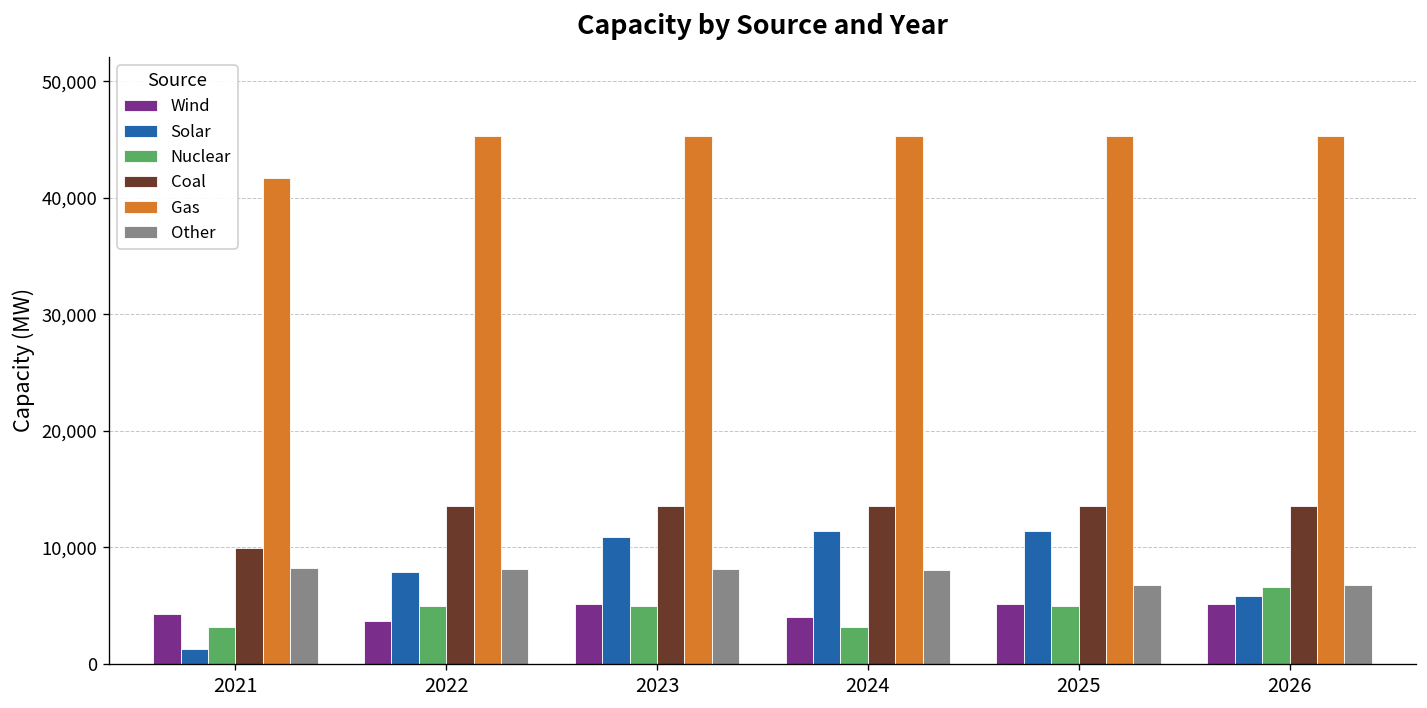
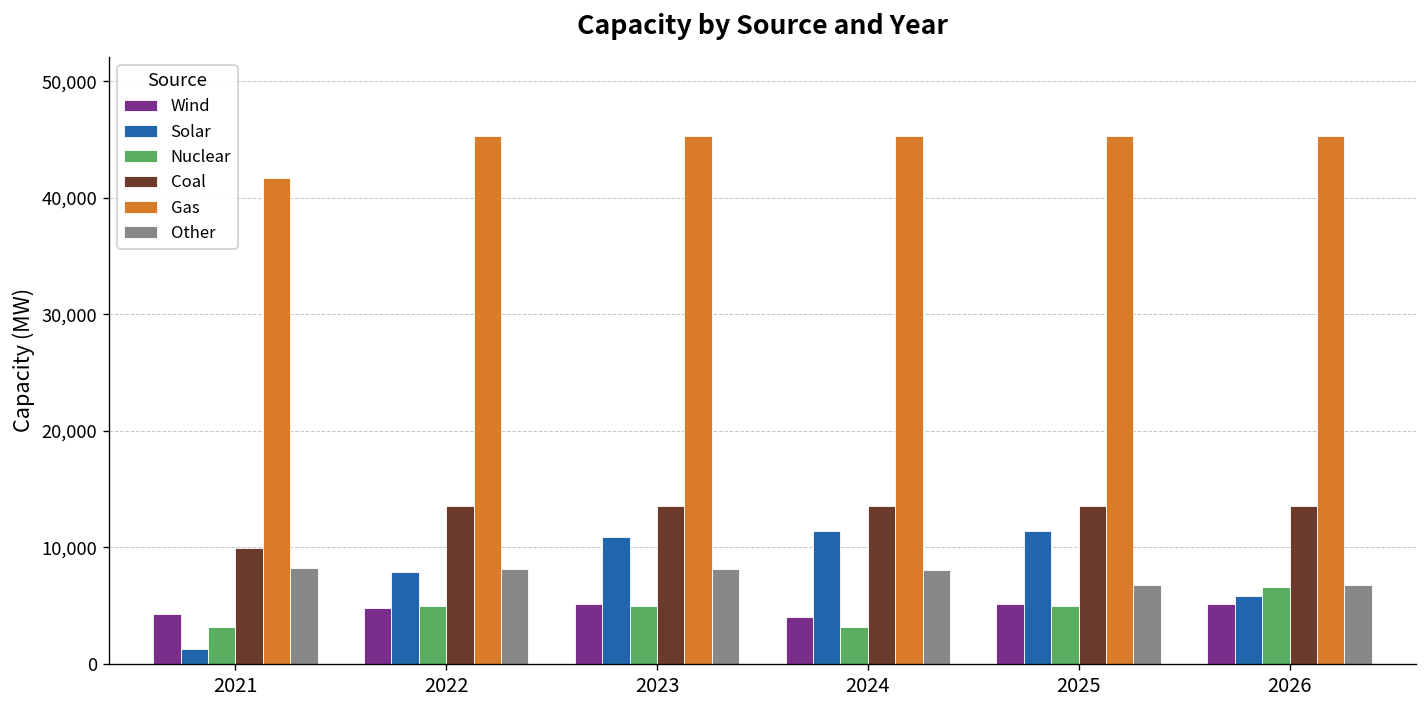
Wind, 2022: 4,000 -> 5,000
